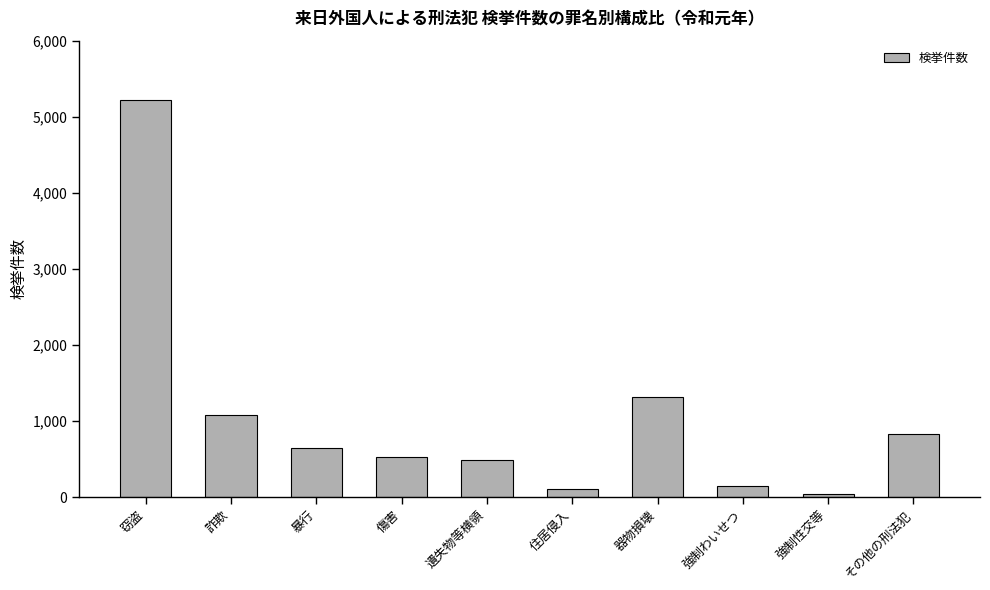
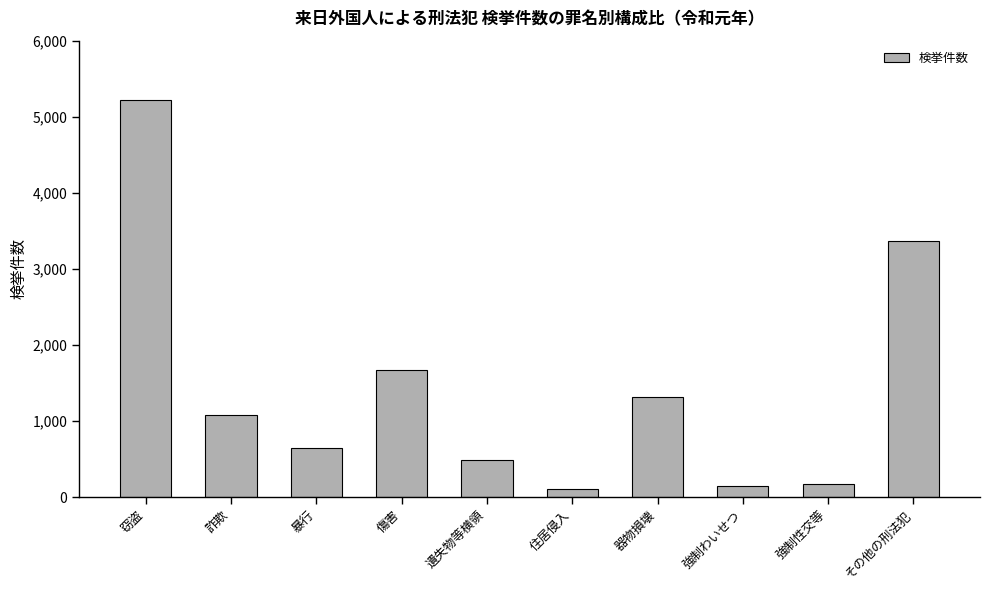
傷害: 500 -> 1,700
強制性交等: 0 -> 200
その他の刑法犯: 800 -> 3,400
